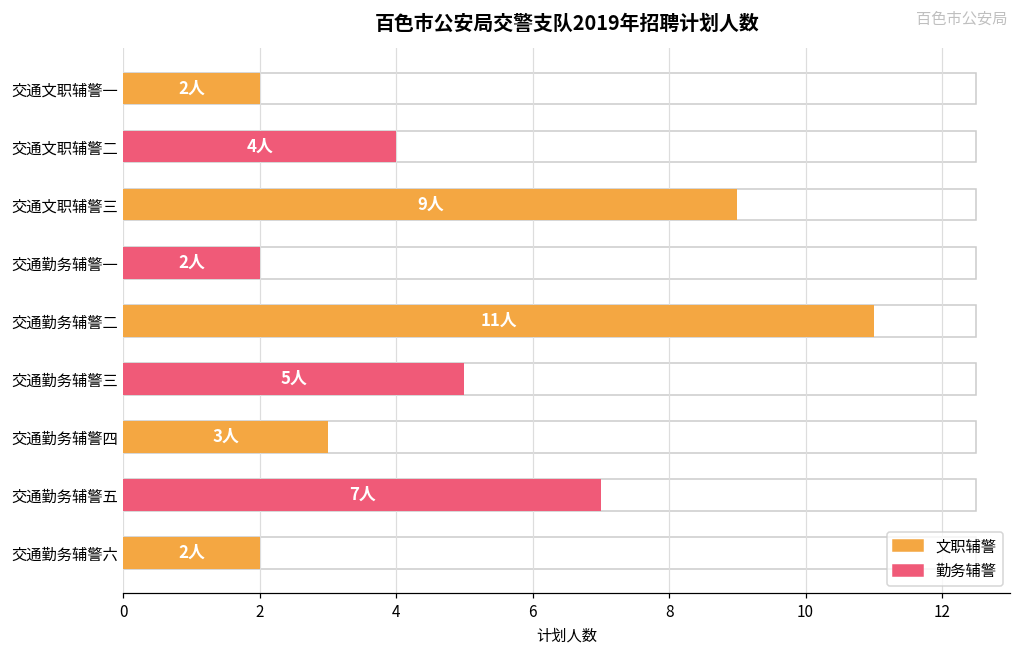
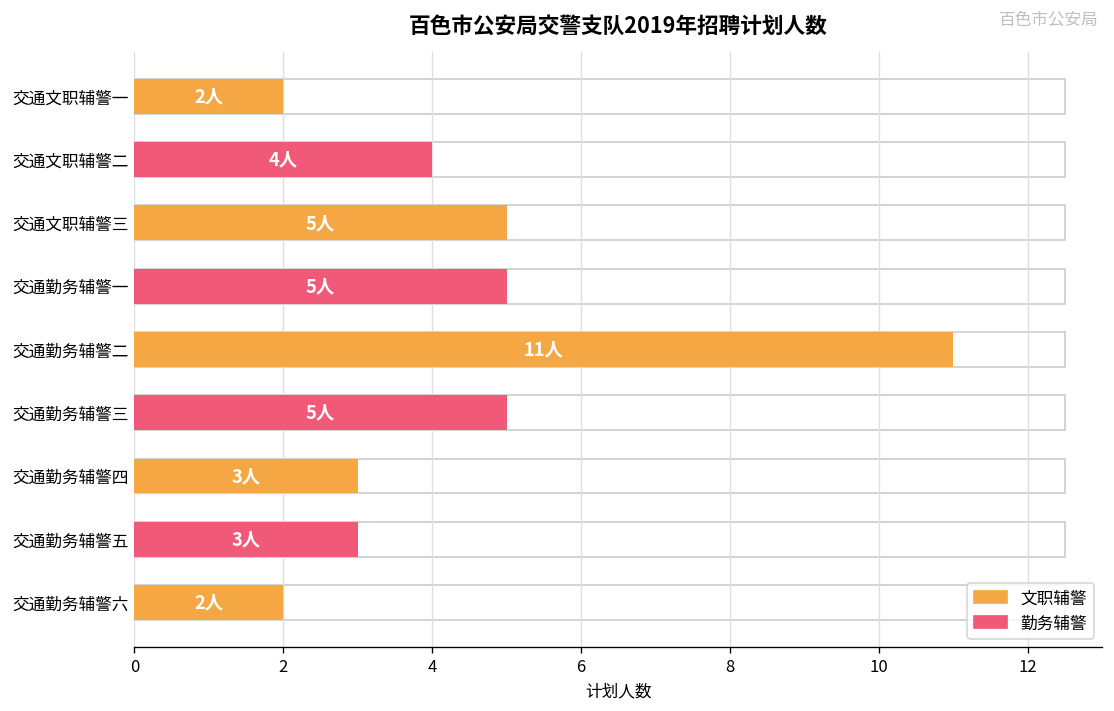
交通文职辅警三: 9人 -> 5人
交通勤务辅警一: 2人 -> 5人
交通勤务辅警五: 7人 -> 3人
